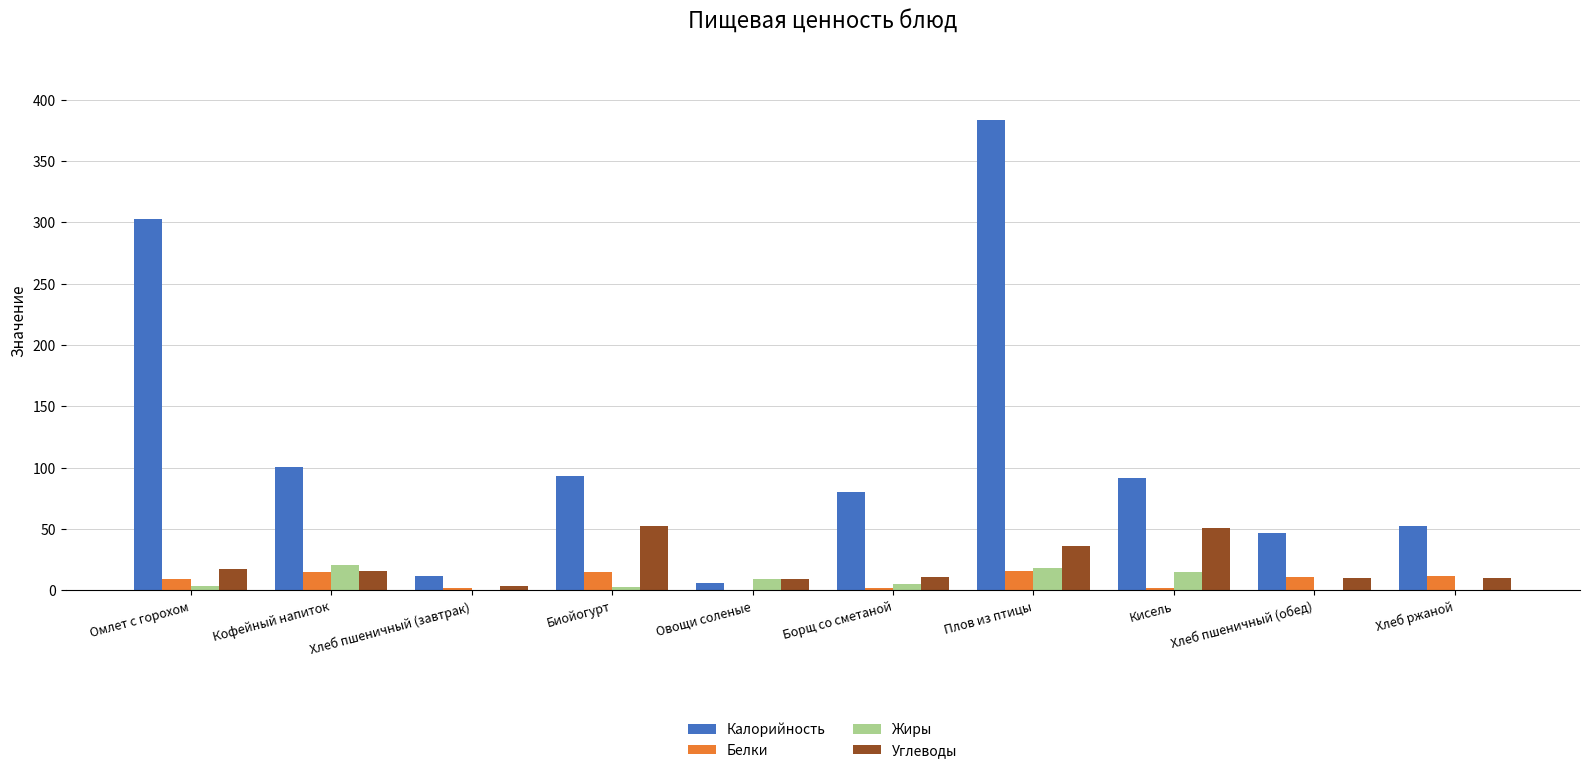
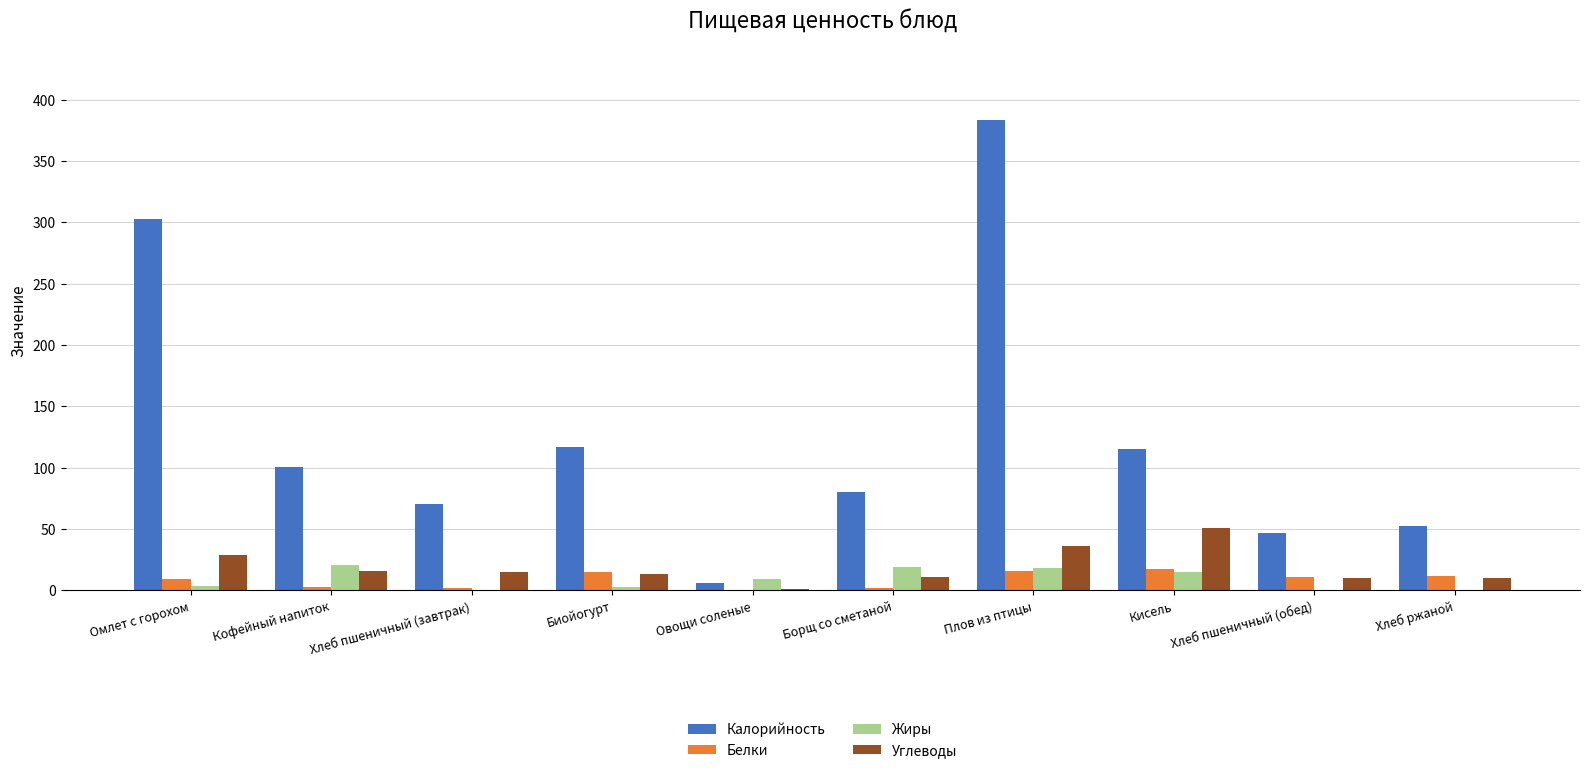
Углеводы, Омлет с горохом: 18 -> 29
Белки, Кофейный напиток: 15 -> 3
Калорийность, Хлеб пшеничный (завтрак): 12 -> 71
Углеводы, Хлеб пшеничный (завтрак): 4 -> 15
Калорийность, Биойогурт: 93 -> 117
Углеводы, Биойогурт: 52 -> 14
Углеводы, Овощи соленые: 9 -> 1
Жиры, Борщ со сметаной: 5 -> 19
Калорийность, Кисель: 92 -> 115
Белки, Кисель: 2 -> 18
